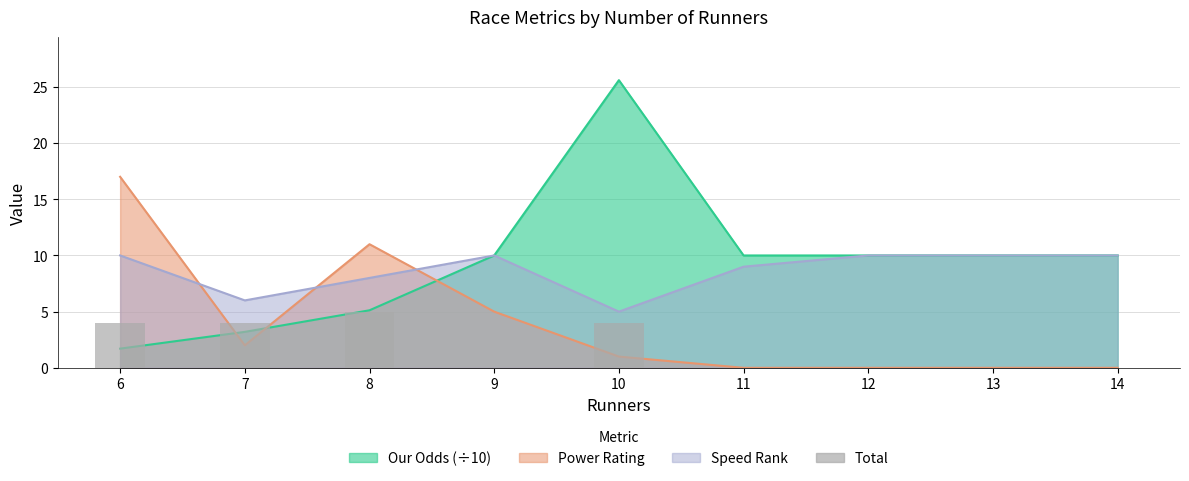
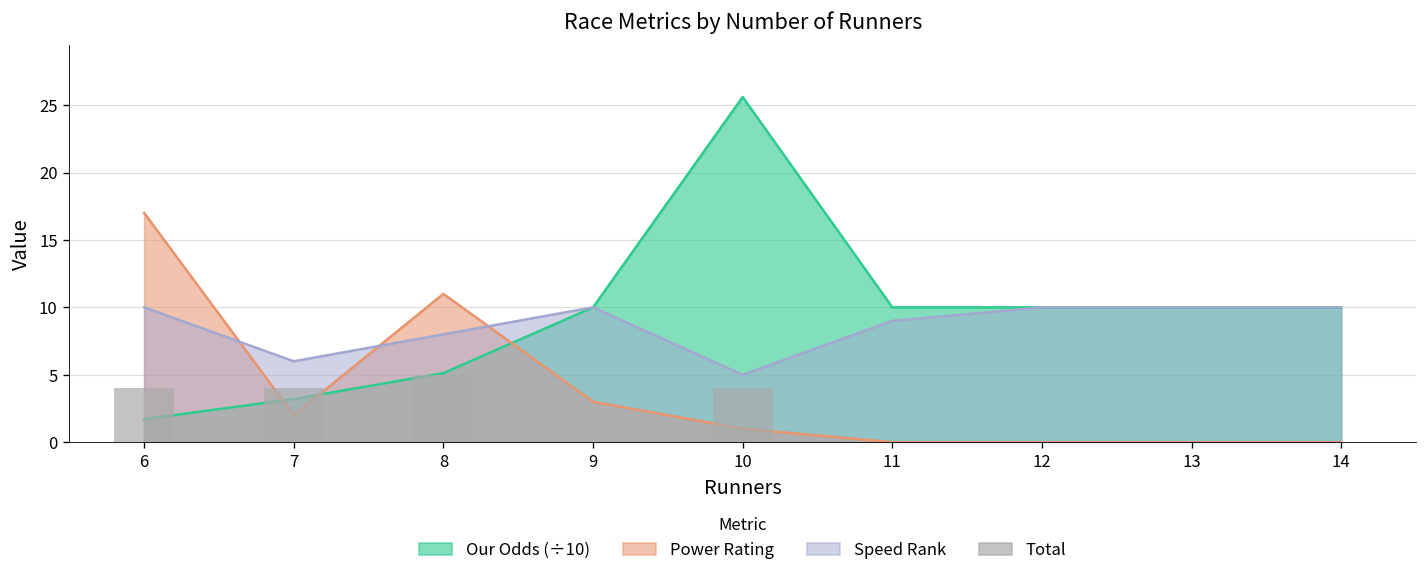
Power Rating, 9: 5 -> 3
